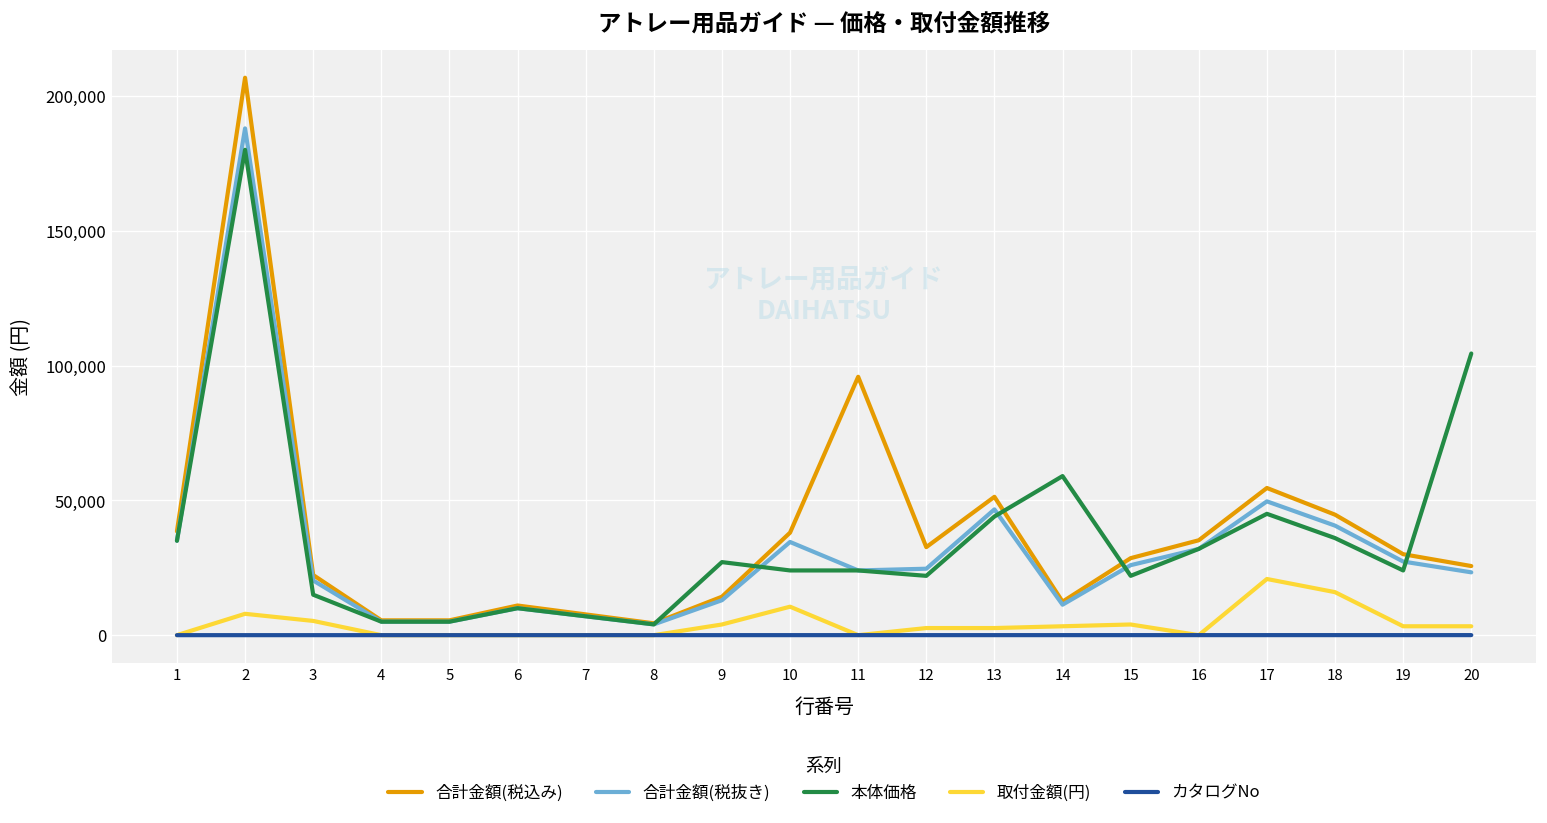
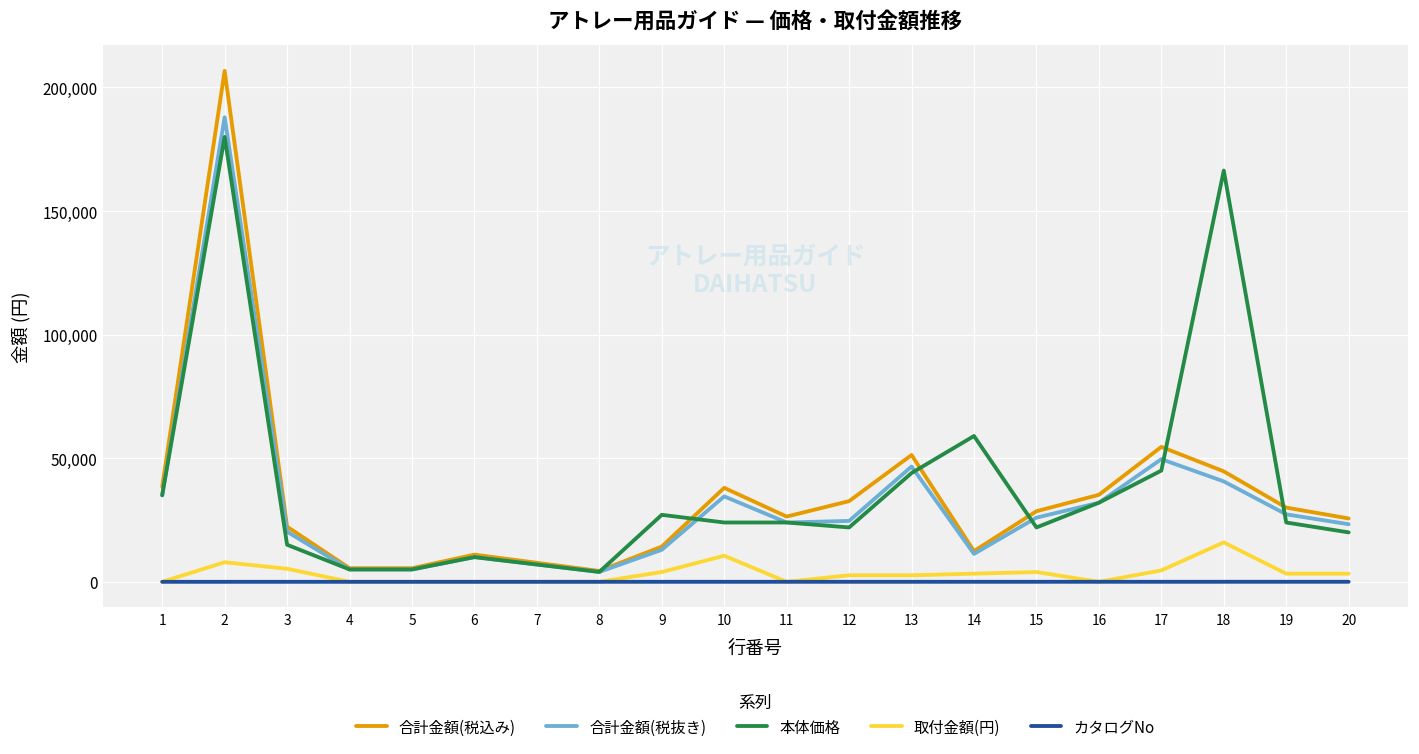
合計金額(税込み), 11: 96,000 -> 26,000
取付金額(円), 17: 21,000 -> 5,000
本体価格, 18: 36,000 -> 166,000
本体価格, 20: 104,000 -> 20,000
